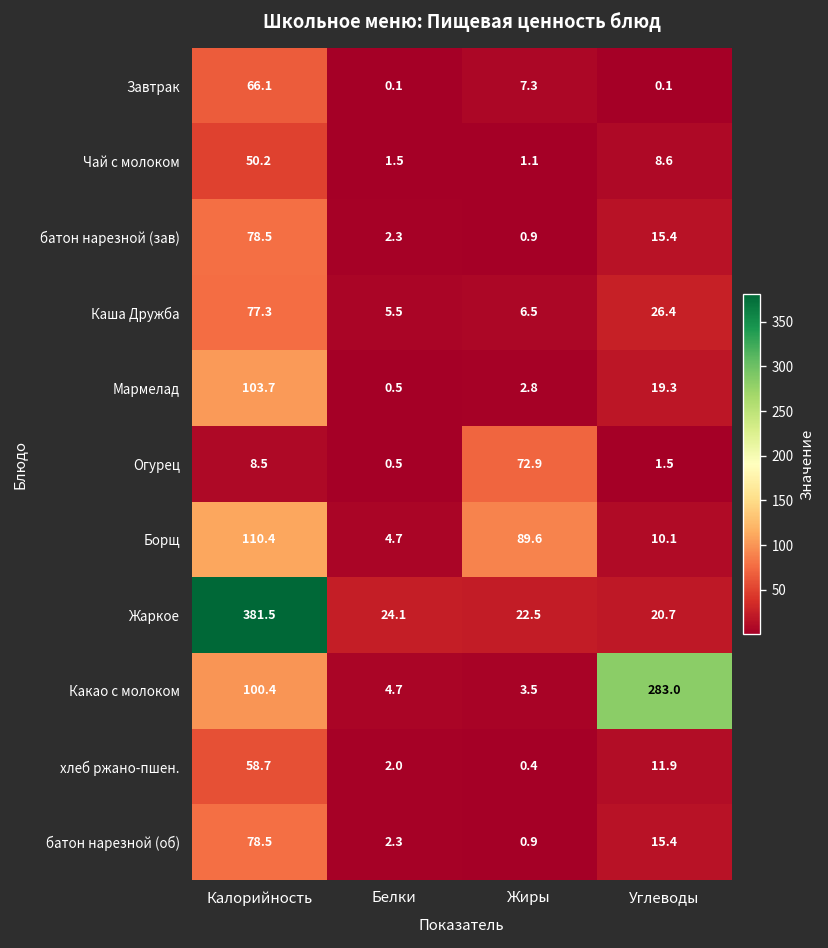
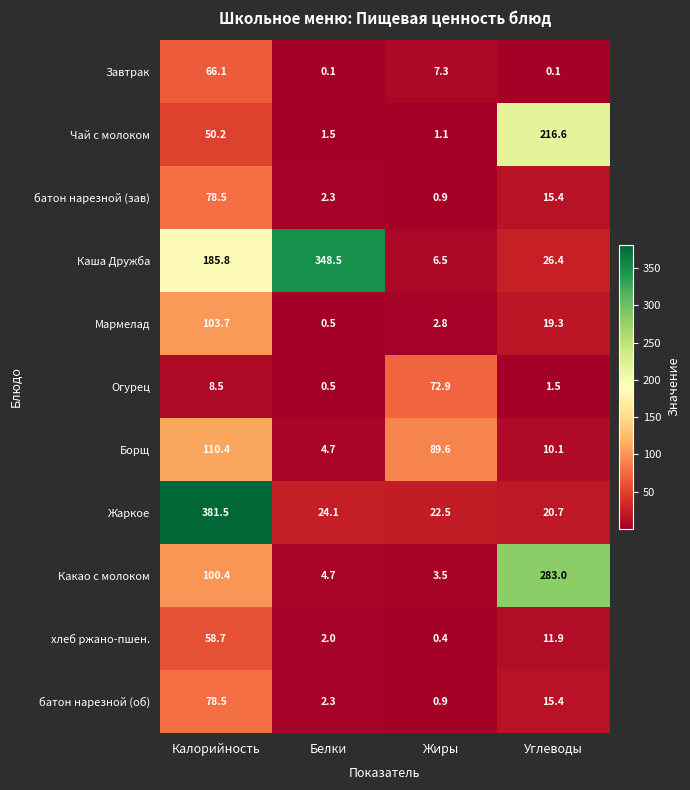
Чай с молоком, Углеводы: 8.6 -> 216.6
Каша Дружба, Калорийность: 77.3 -> 185.8
Каша Дружба, Белки: 5.5 -> 348.5
